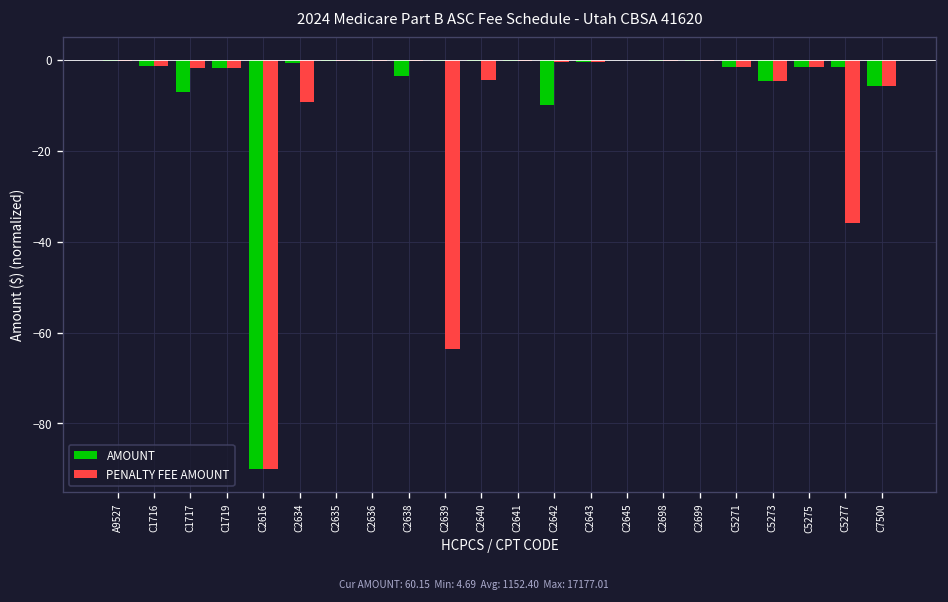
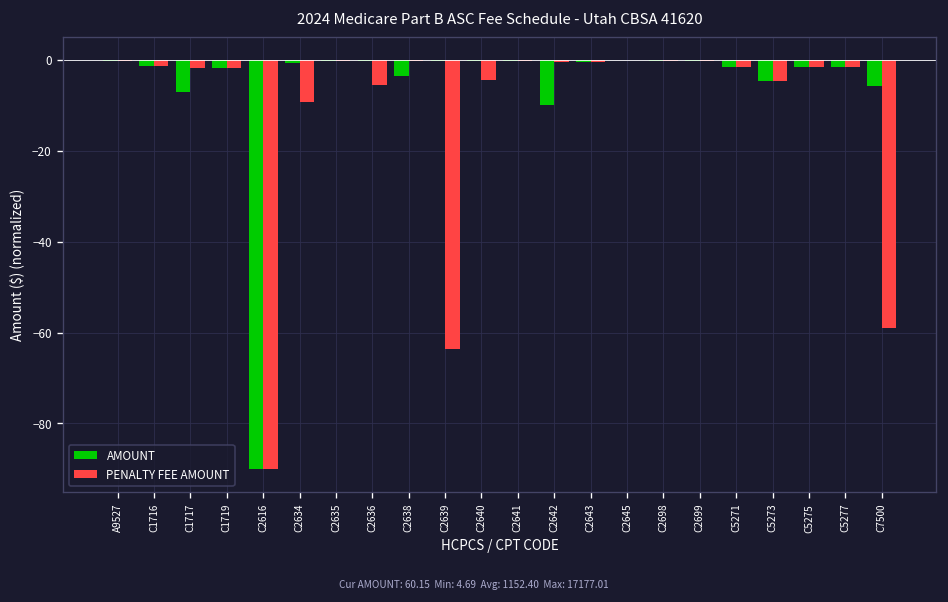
PENALTY FEE AMOUNT, C2636: 0 -> -6
PENALTY FEE AMOUNT, C5277: -36 -> -2
PENALTY FEE AMOUNT, C7500: -6 -> -59
